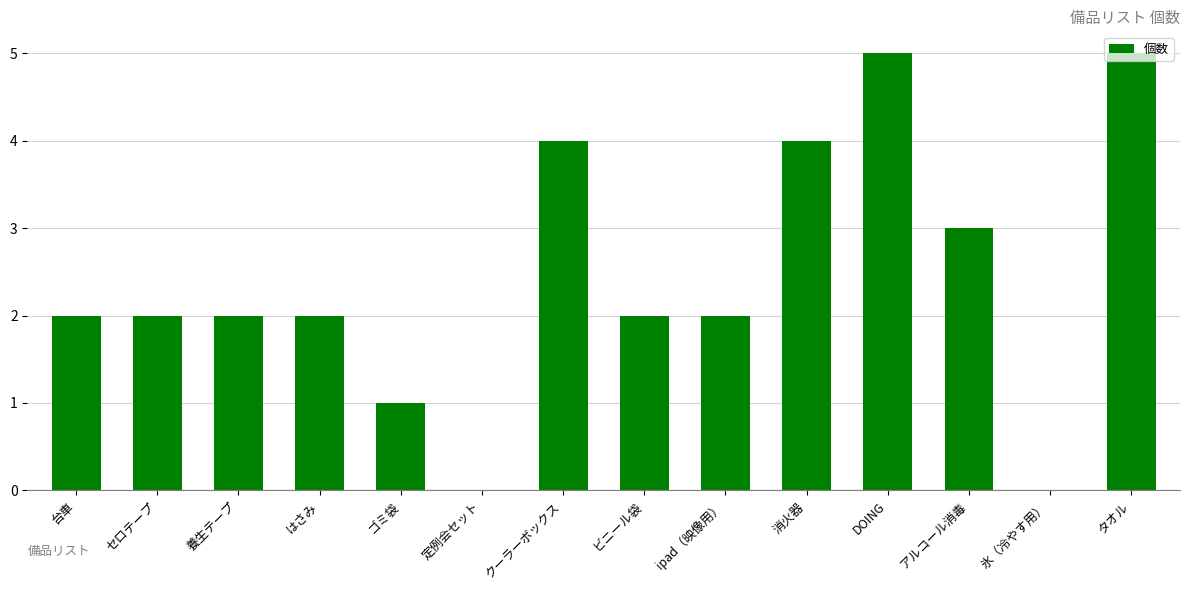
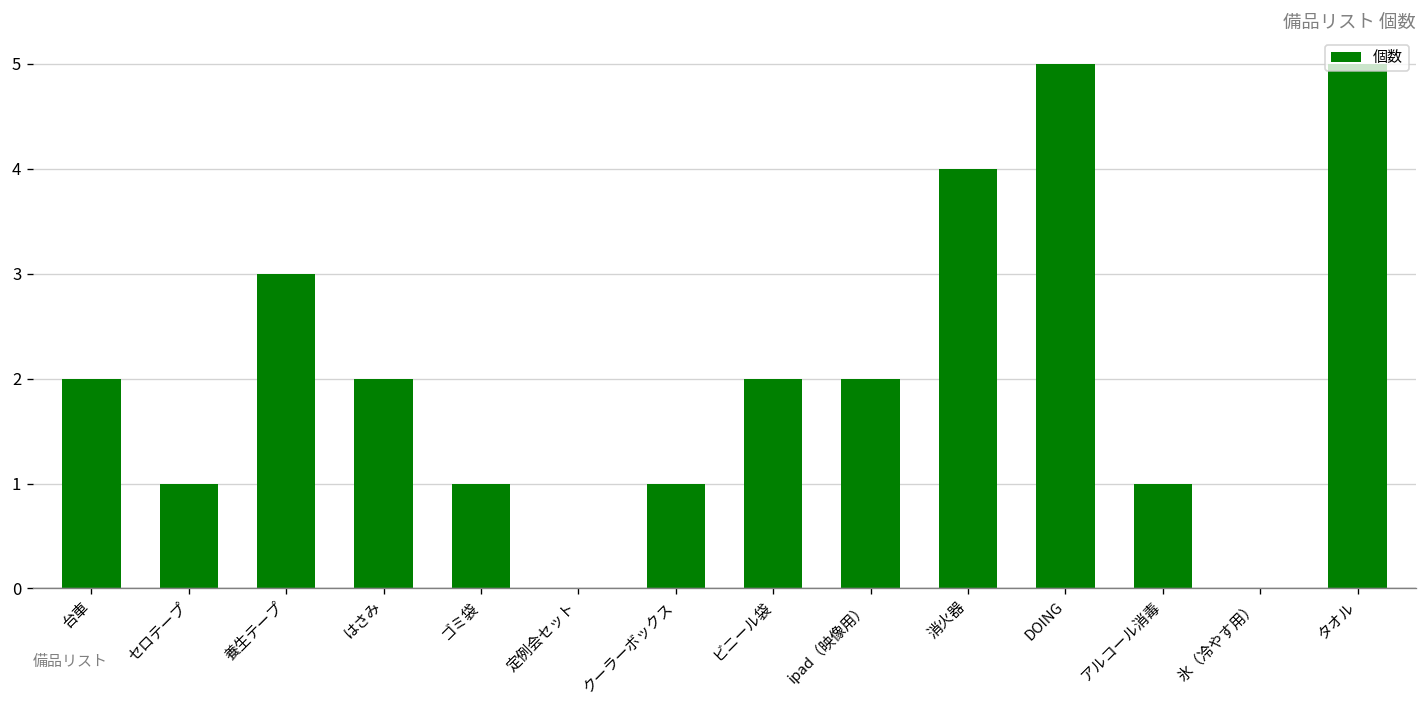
セロテープ: 2 -> 1
養生テープ: 2 -> 3
クーラーボックス: 4 -> 1
アルコール消毒: 3 -> 1
